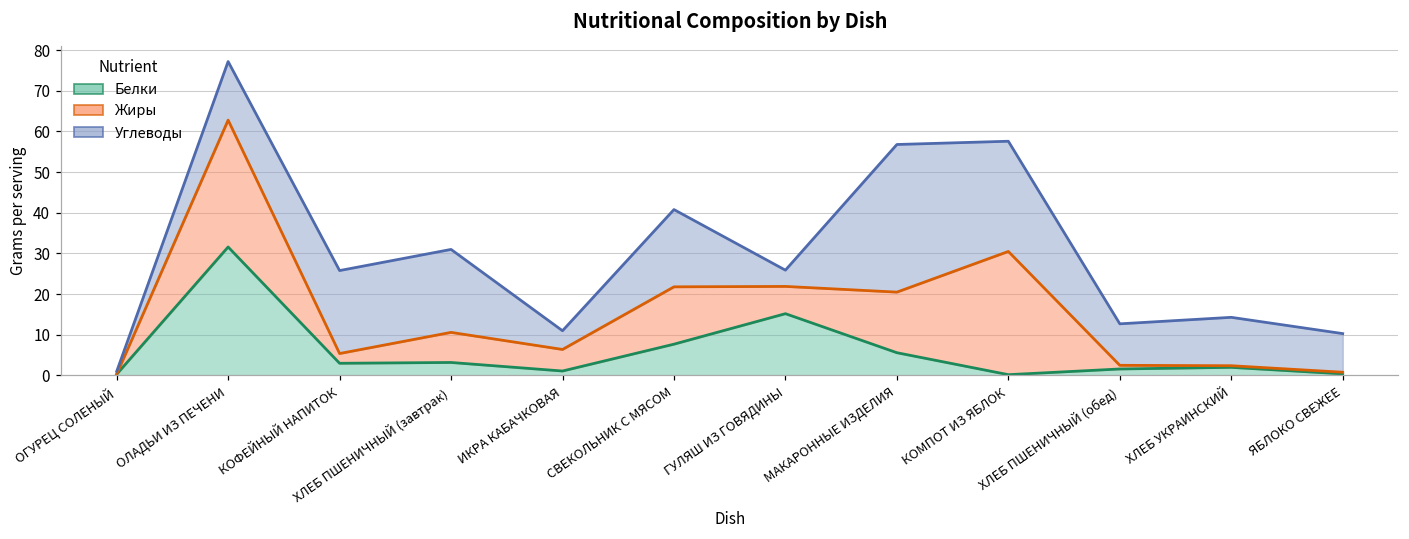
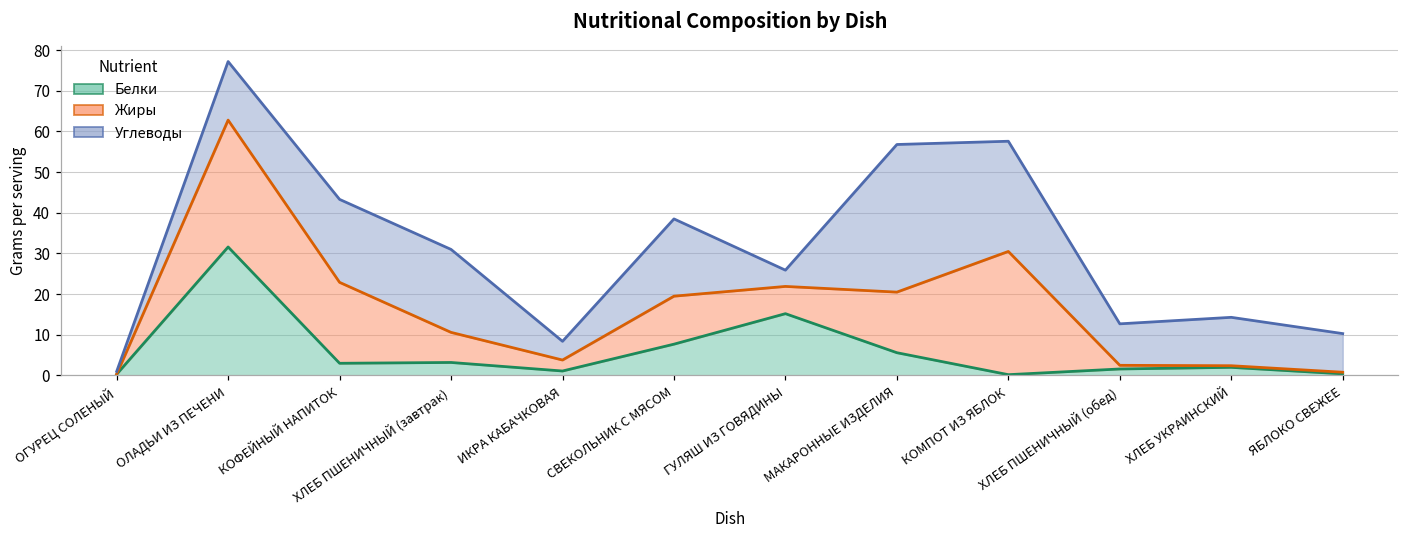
Жиры, КОФЕЙНЫЙ НАПИТОК: 2 -> 20
Жиры, ИКРА КАБАЧКОВАЯ: 5 -> 3
Жиры, СВЕКОЛЬНИК С МЯСОМ: 14 -> 12
